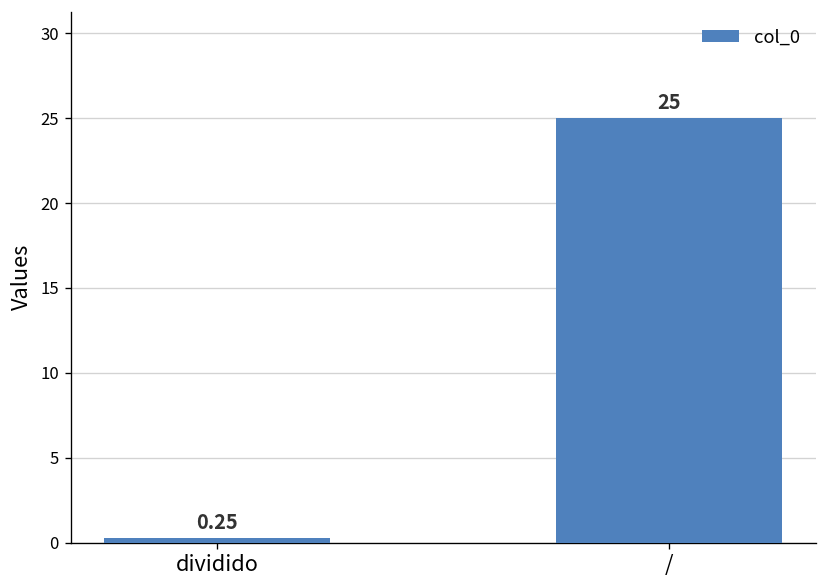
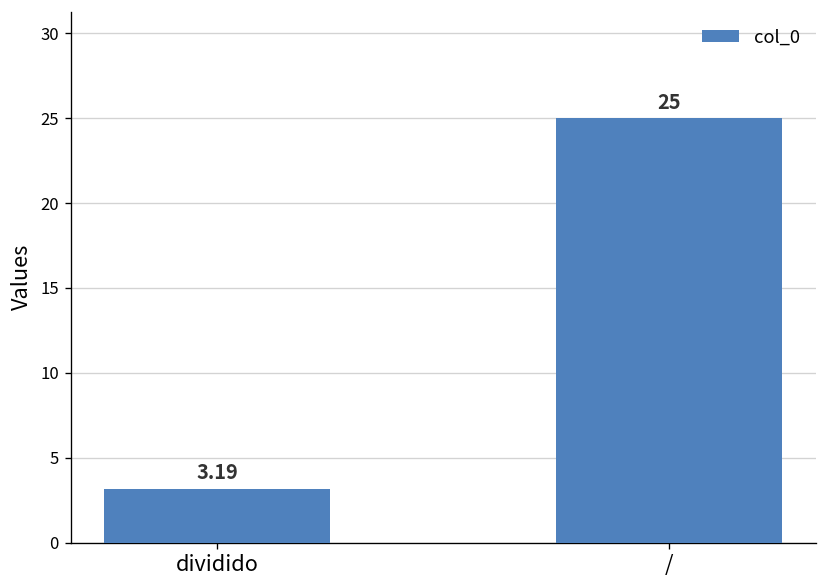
dividido: 0.25 -> 3.19
